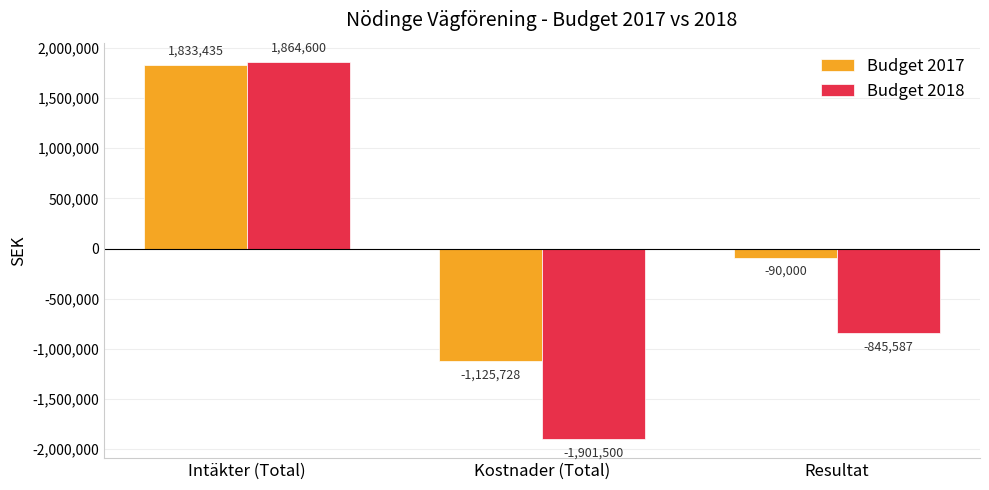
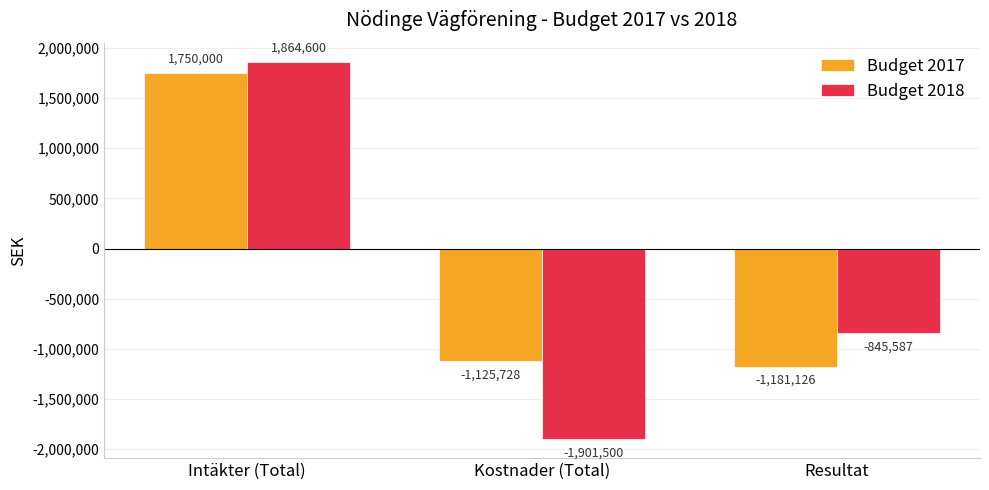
Budget 2017, Intäkter (Total): 1,833,435 -> 1,750,000
Budget 2017, Resultat: -90,000 -> -1,181,126
